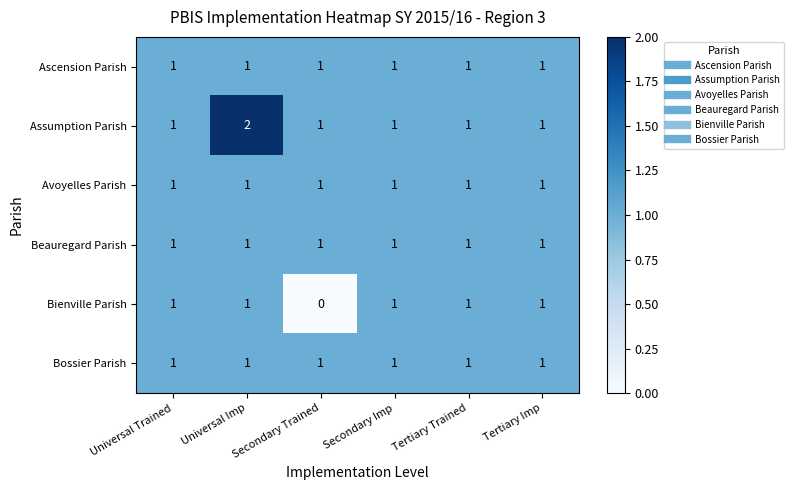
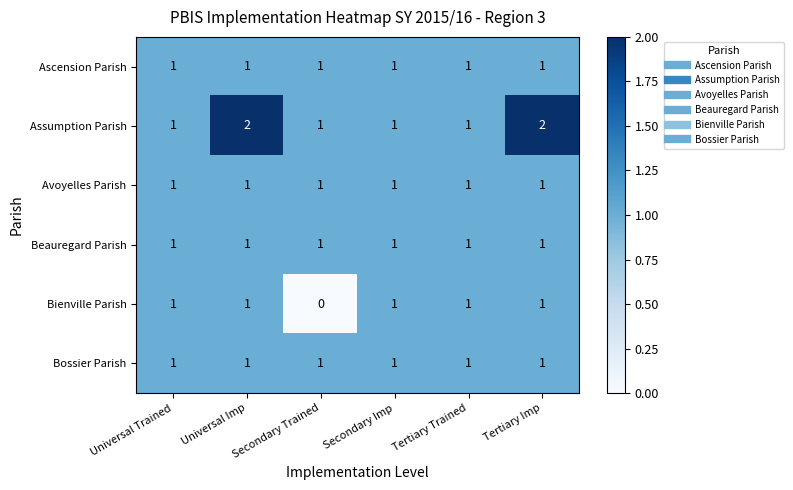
Assumption Parish, Tertiary Imp: 1 -> 2
